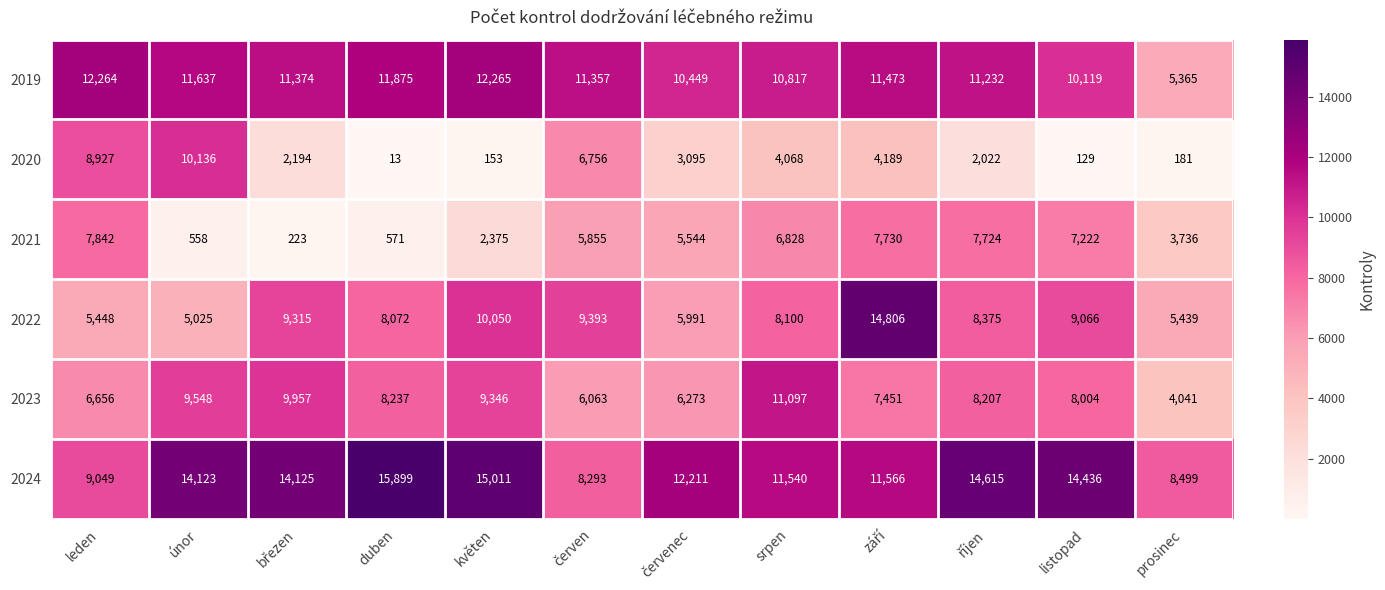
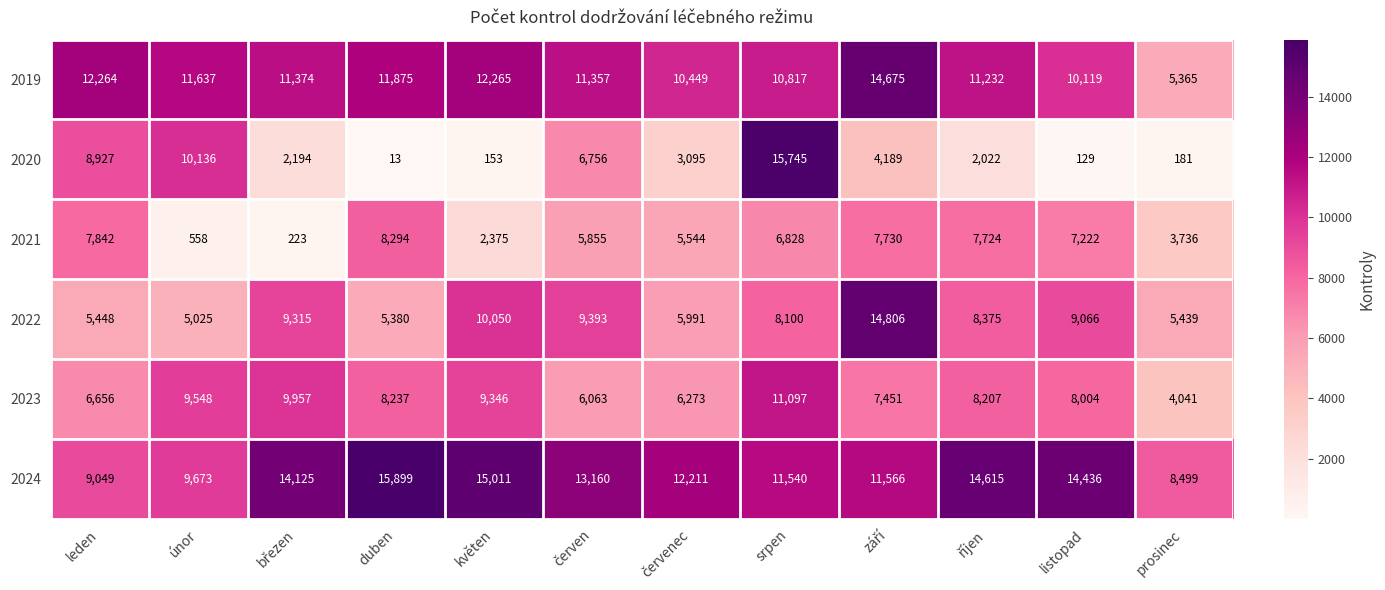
2019, září: 11,473 -> 14,675
2020, srpen: 4,068 -> 15,745
2021, duben: 571 -> 8,294
2022, duben: 8,072 -> 5,380
2024, únor: 14,123 -> 9,673
2024, červen: 8,293 -> 13,160
